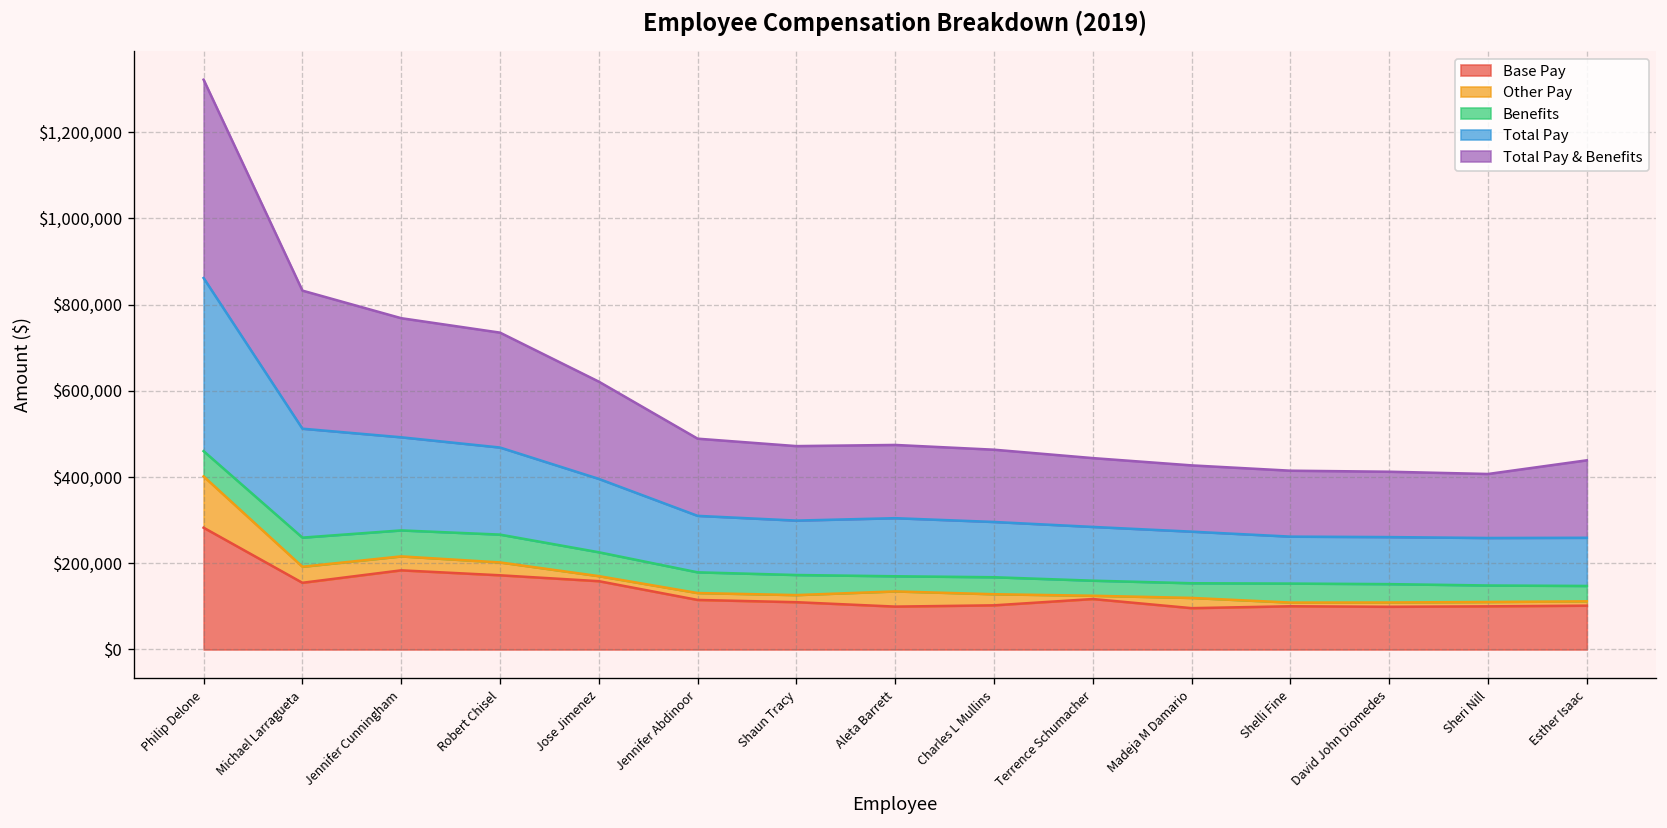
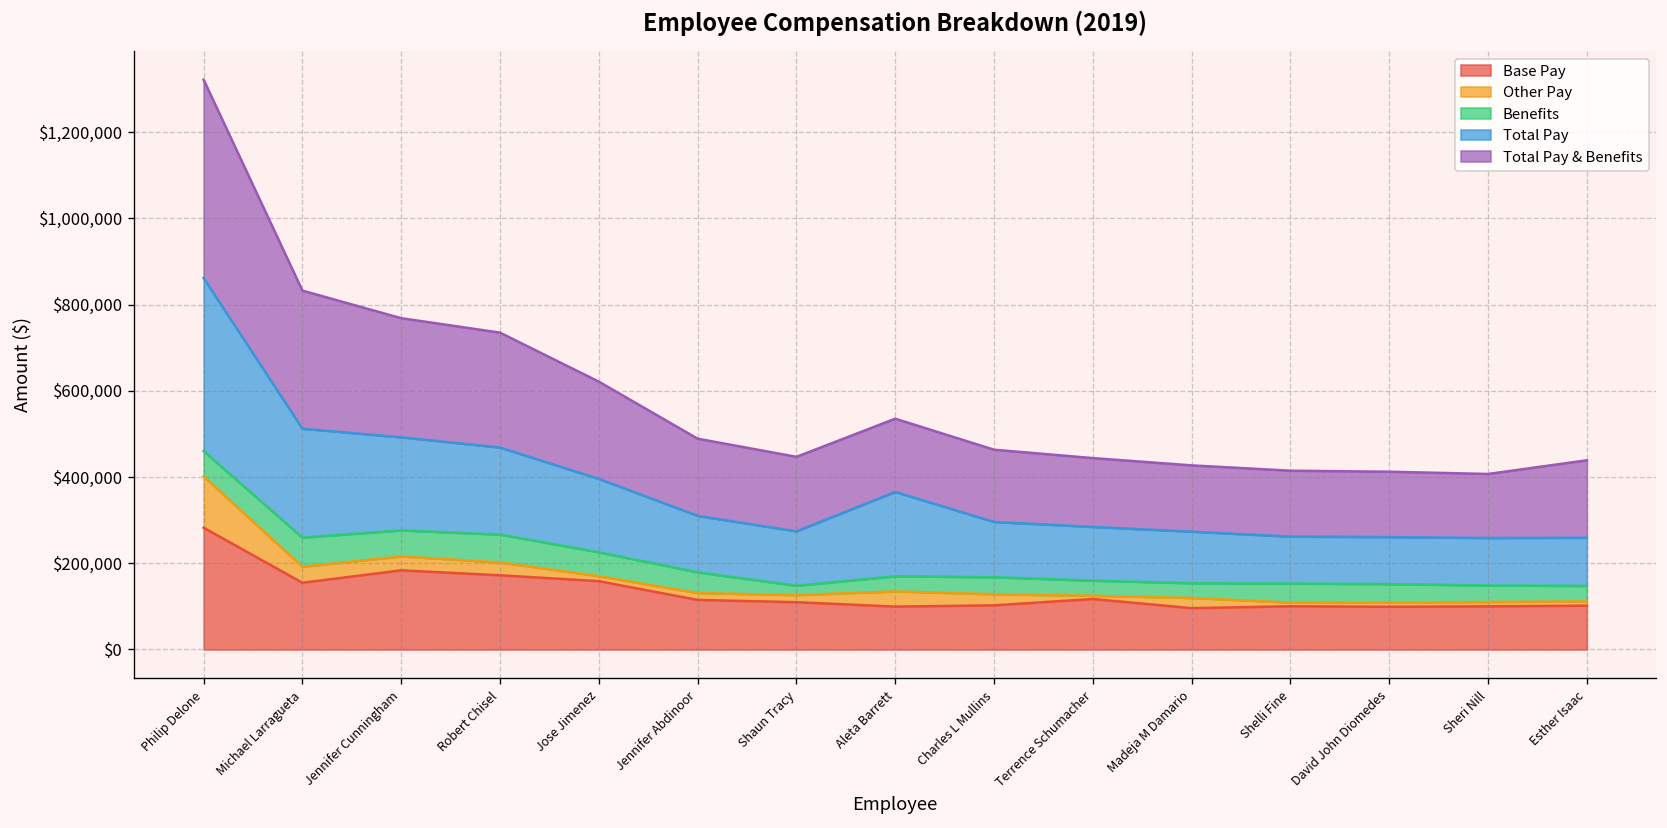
Benefits, Shaun Tracy: $50,000 -> $20,000
Total Pay, Aleta Barrett: $130,000 -> $200,000
